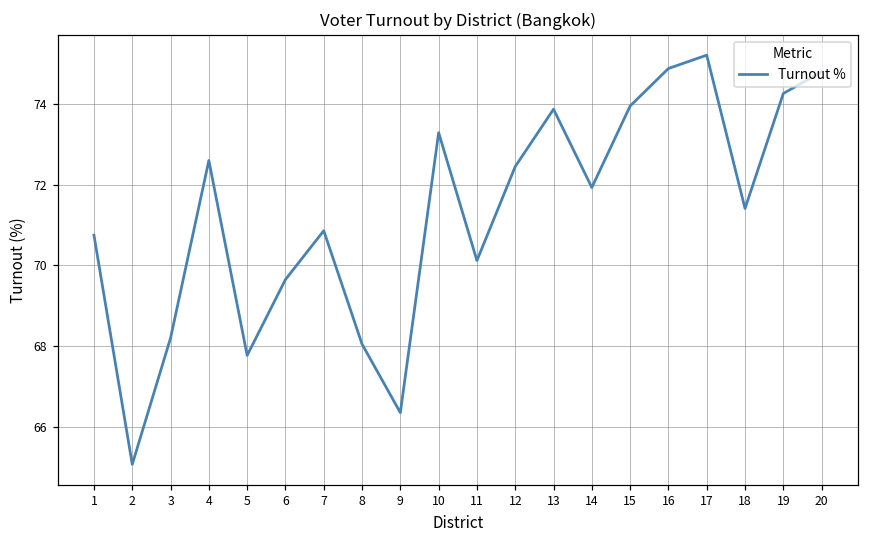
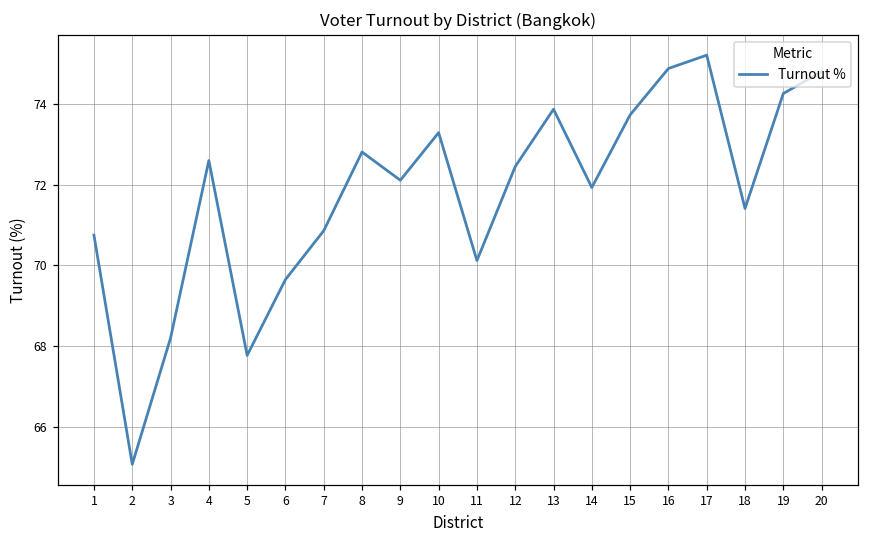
8: 68.1 -> 72.8
9: 66.4 -> 72.1
15: 74.0 -> 73.7
